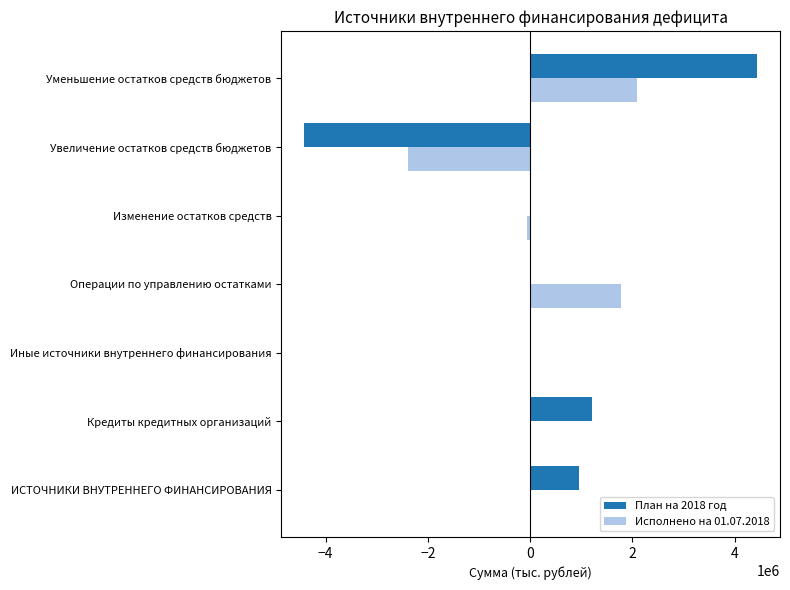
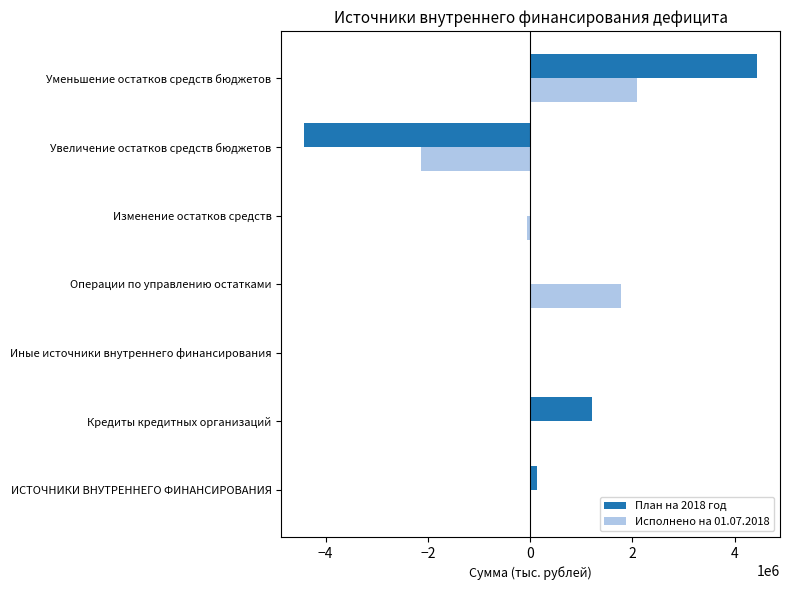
Исполнено на 01.07.2018, Увеличение остатков средств бюджетов: -2400000 -> -2100000
План на 2018 год, ИСТОЧНИКИ ВНУТРЕННЕГО ФИНАНСИРОВАНИЯ: 1000000 -> 100000
